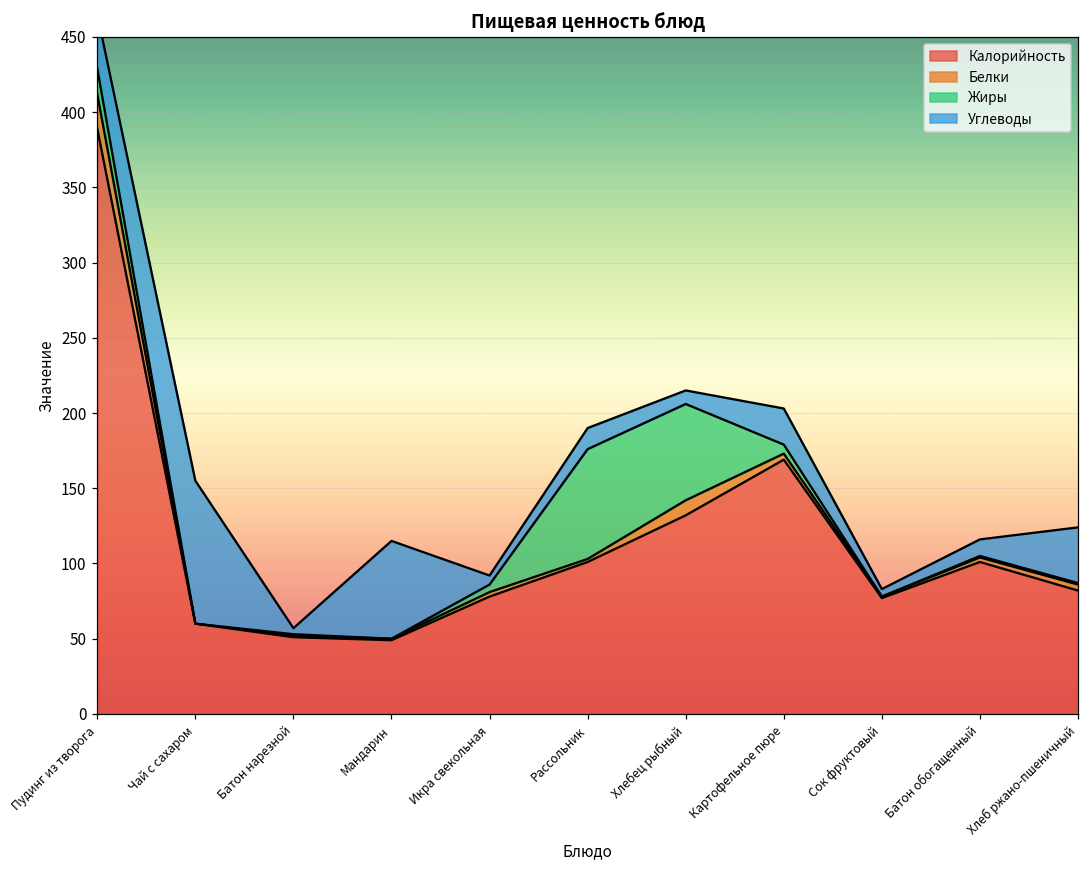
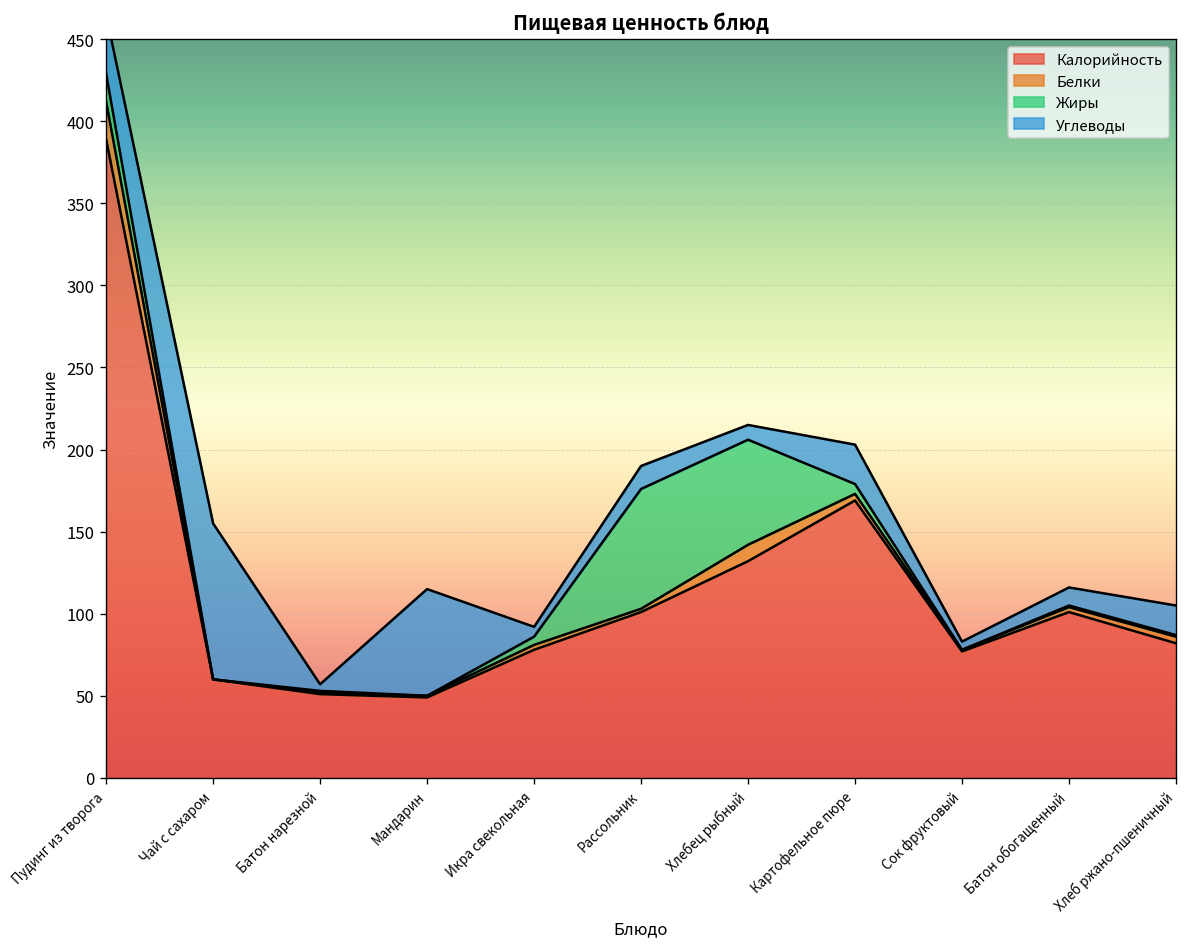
Углеводы, Хлеб ржано-пшеничный: 37 -> 18
